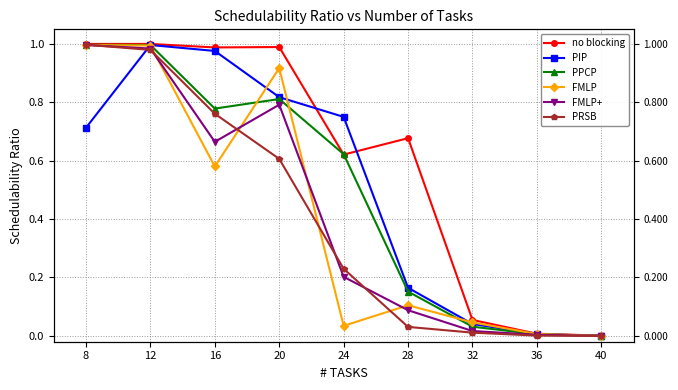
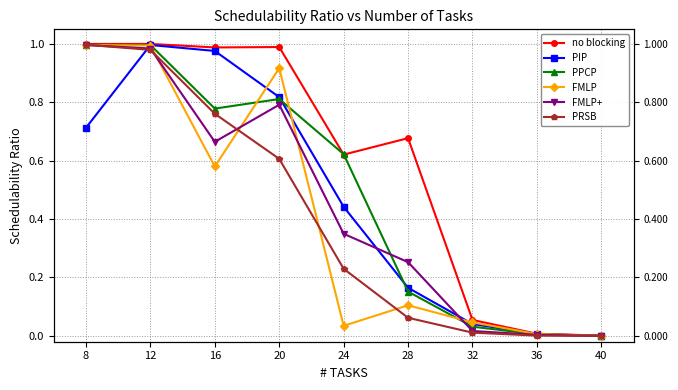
PIP, 24: 0.75 -> 0.44
FMLP+, 24: 0.20 -> 0.35
FMLP+, 28: 0.09 -> 0.25
PRSB, 28: 0.03 -> 0.06
